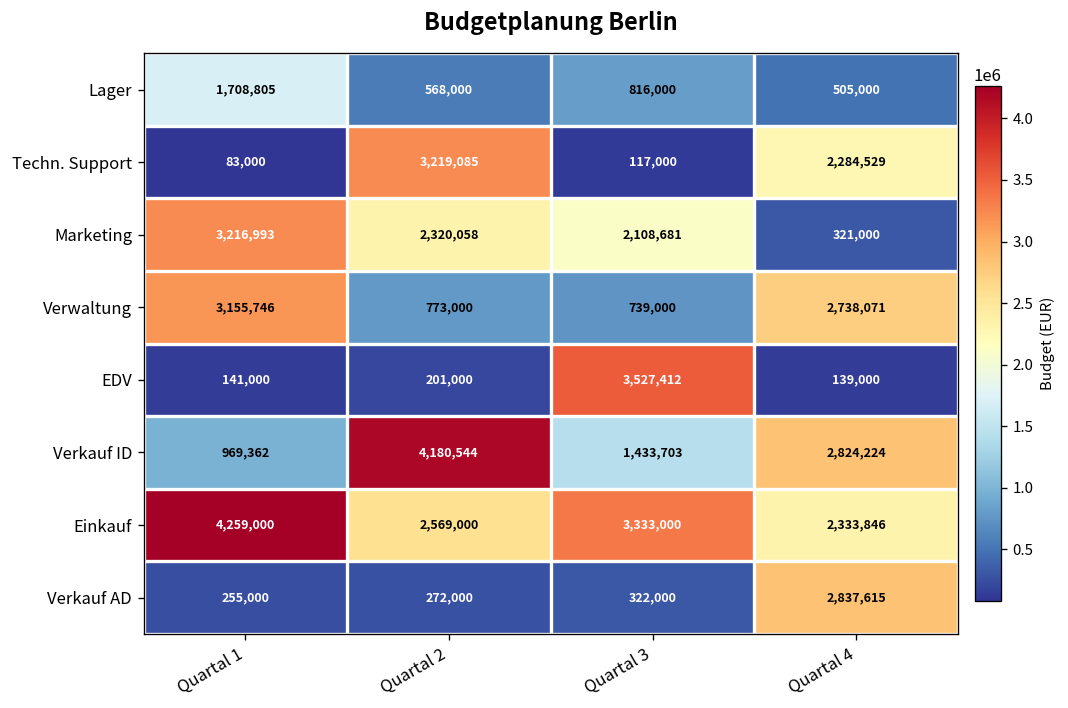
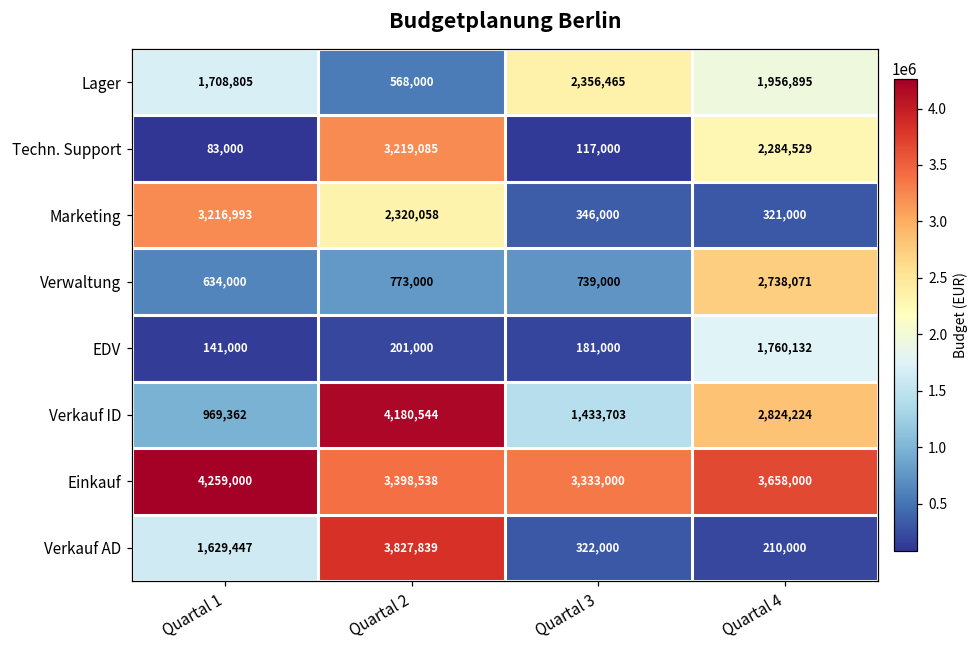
Lager, Quartal 3: 816,000 -> 2,356,465
Lager, Quartal 4: 505,000 -> 1,956,895
Marketing, Quartal 3: 2,108,681 -> 346,000
Verwaltung, Quartal 1: 3,155,746 -> 634,000
EDV, Quartal 3: 3,527,412 -> 181,000
EDV, Quartal 4: 139,000 -> 1,760,132
Einkauf, Quartal 2: 2,569,000 -> 3,398,538
Einkauf, Quartal 4: 2,333,846 -> 3,658,000
Verkauf AD, Quartal 1: 255,000 -> 1,629,447
Verkauf AD, Quartal 2: 272,000 -> 3,827,839
Verkauf AD, Quartal 4: 2,837,615 -> 210,000
